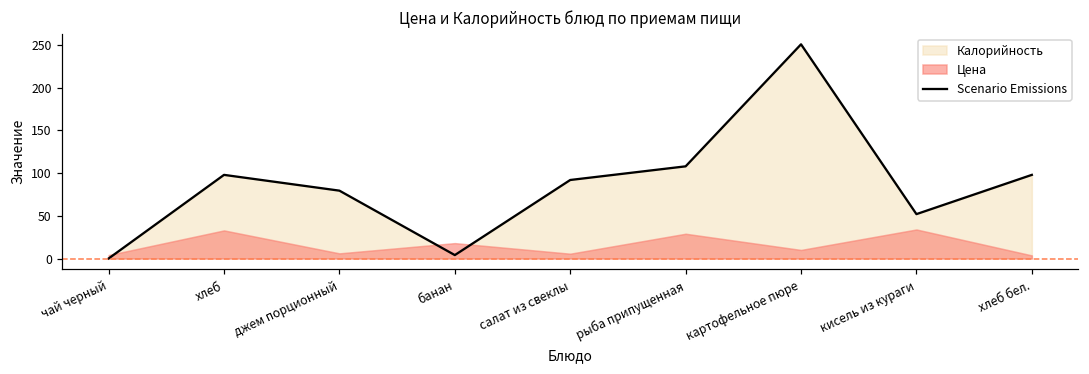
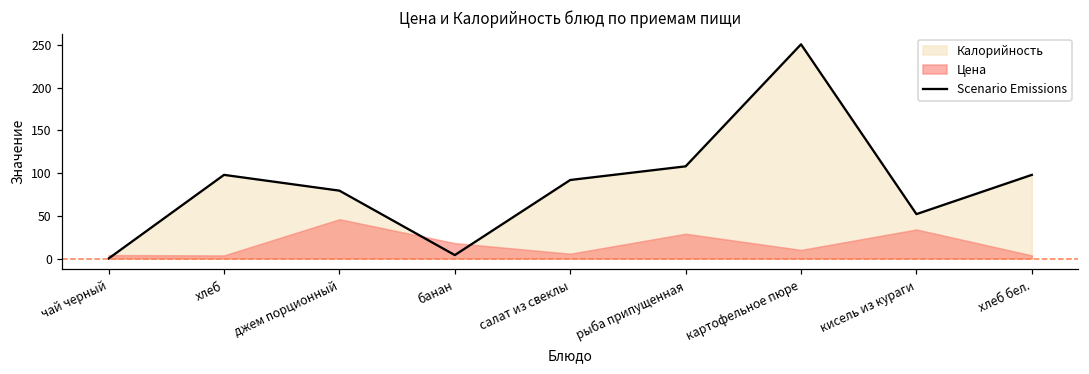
Цена, хлеб: 30 -> 0
Цена, джем порционный: 10 -> 50
